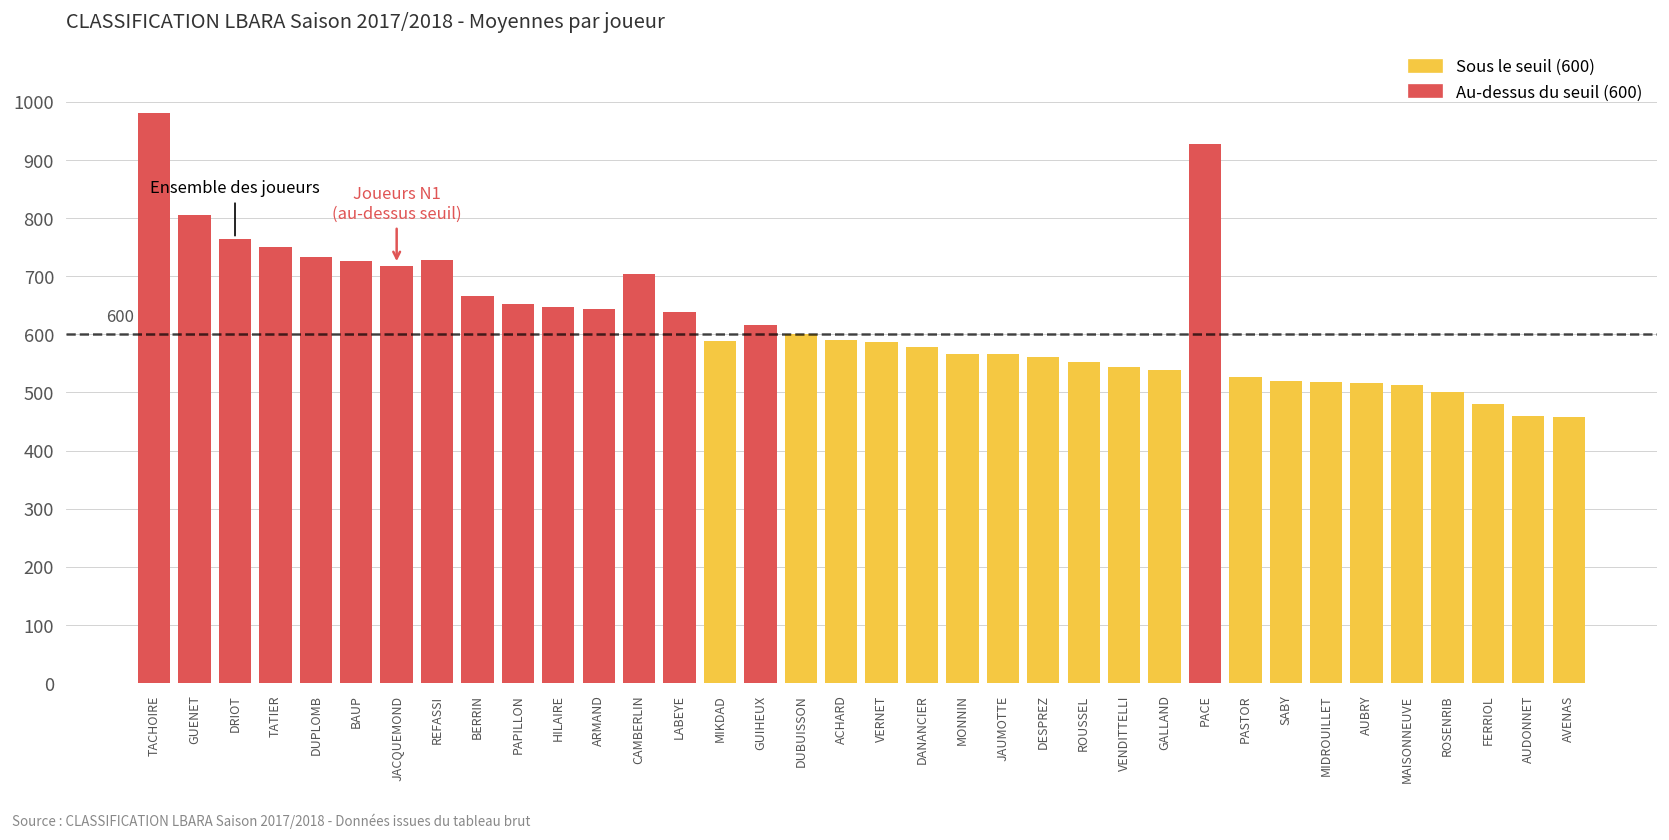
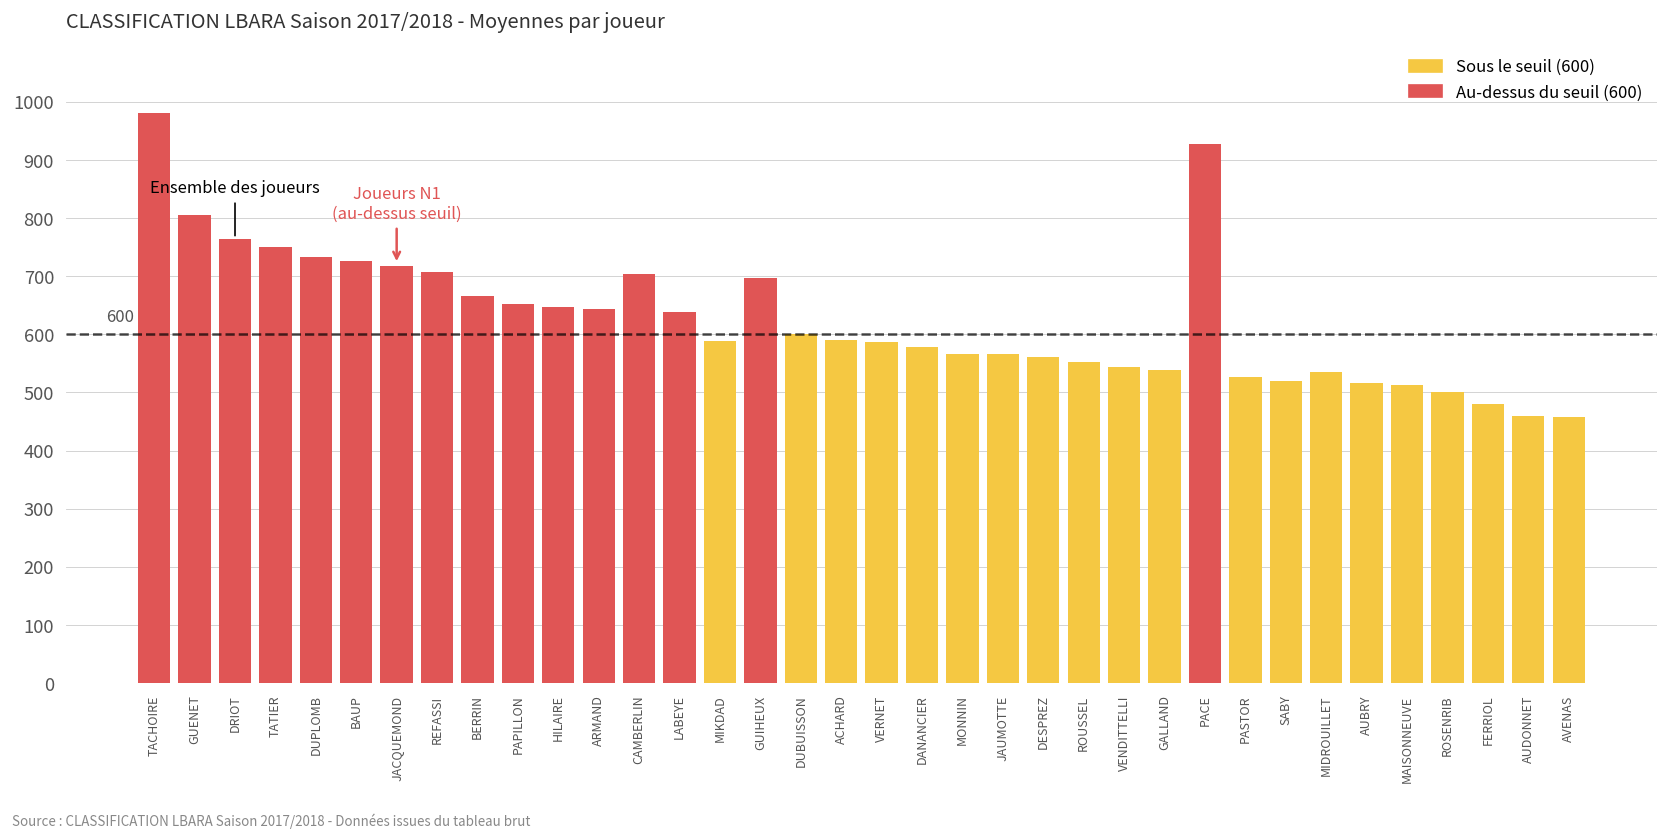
REFASSI: 730 -> 710
GUIHEUX: 620 -> 700
MIDROUILLET: 520 -> 540
